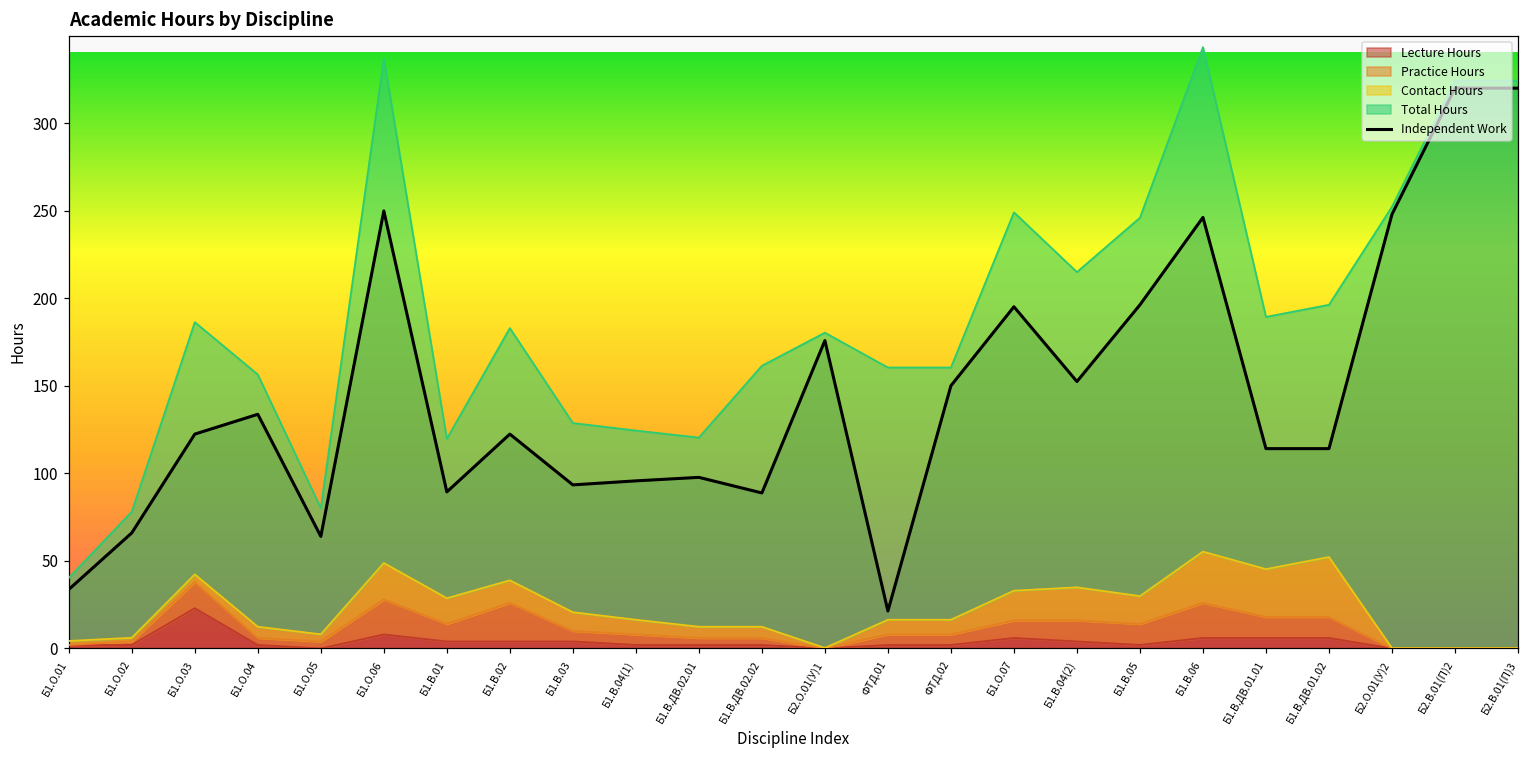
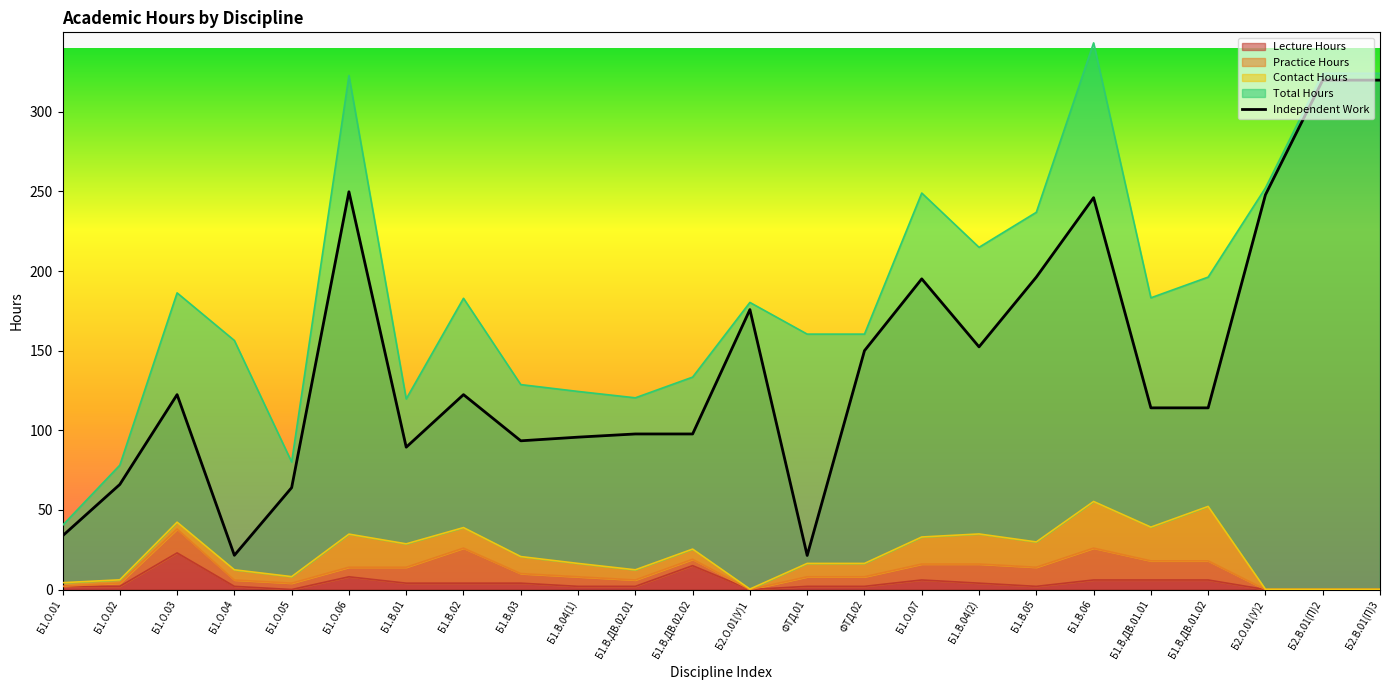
Independent Work, Б1.О.04: 134 -> 22
Practice Hours, Б1.О.06: 20 -> 6
Lecture Hours, Б1.В.ДВ.02.02: 2 -> 15
Total Hours, Б1.В.ДВ.02.02: 149 -> 108
Independent Work, Б1.В.ДВ.02.02: 89 -> 98
Total Hours, Б1.В.05: 216 -> 207
Contact Hours, Б1.В.ДВ.01.01: 27 -> 21
